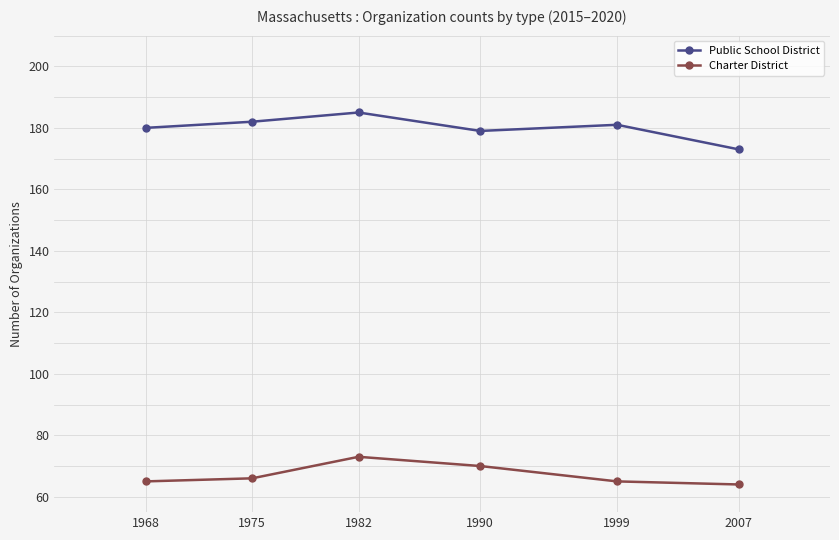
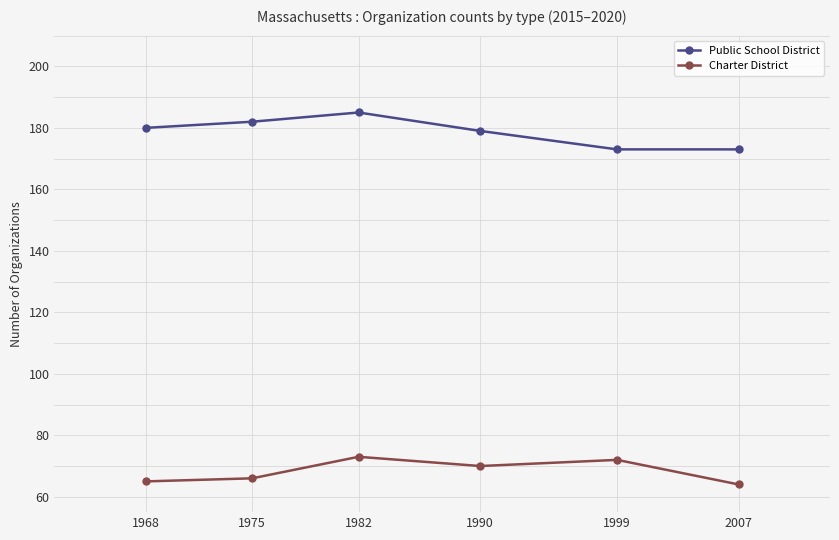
Public School District, 1999: 181 -> 173
Charter District, 1999: 65 -> 72
